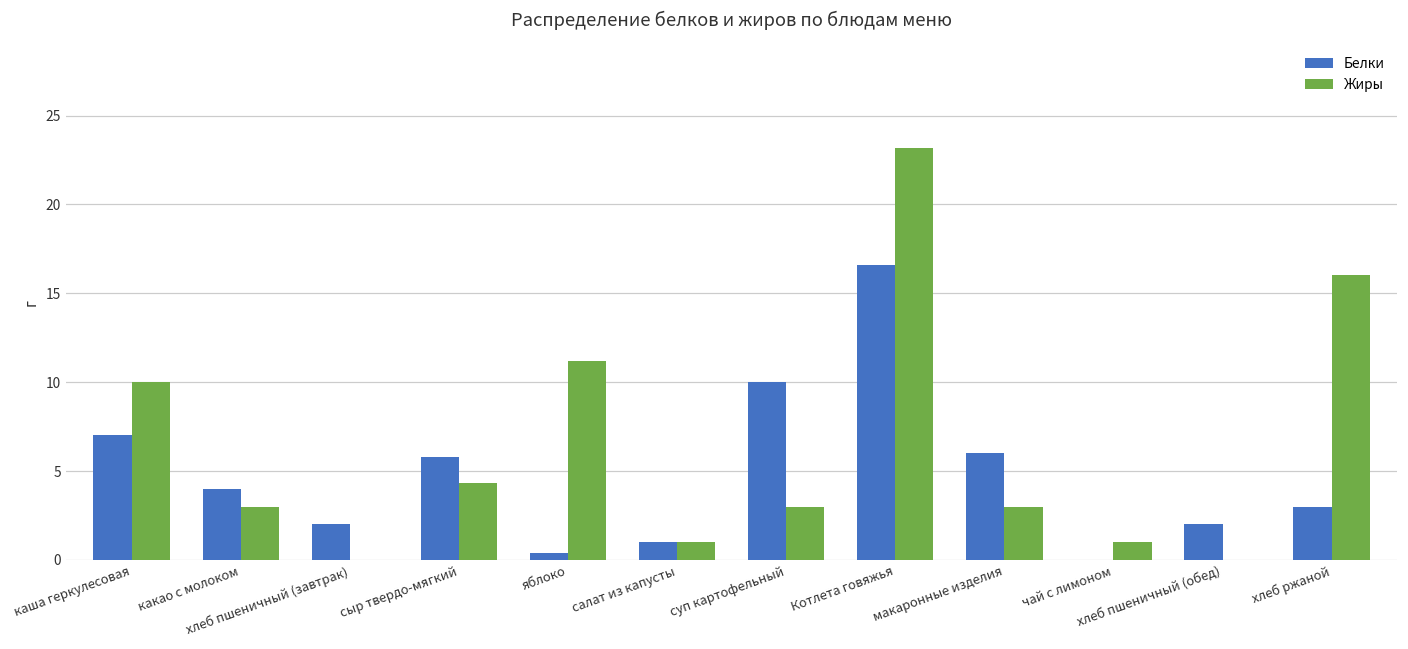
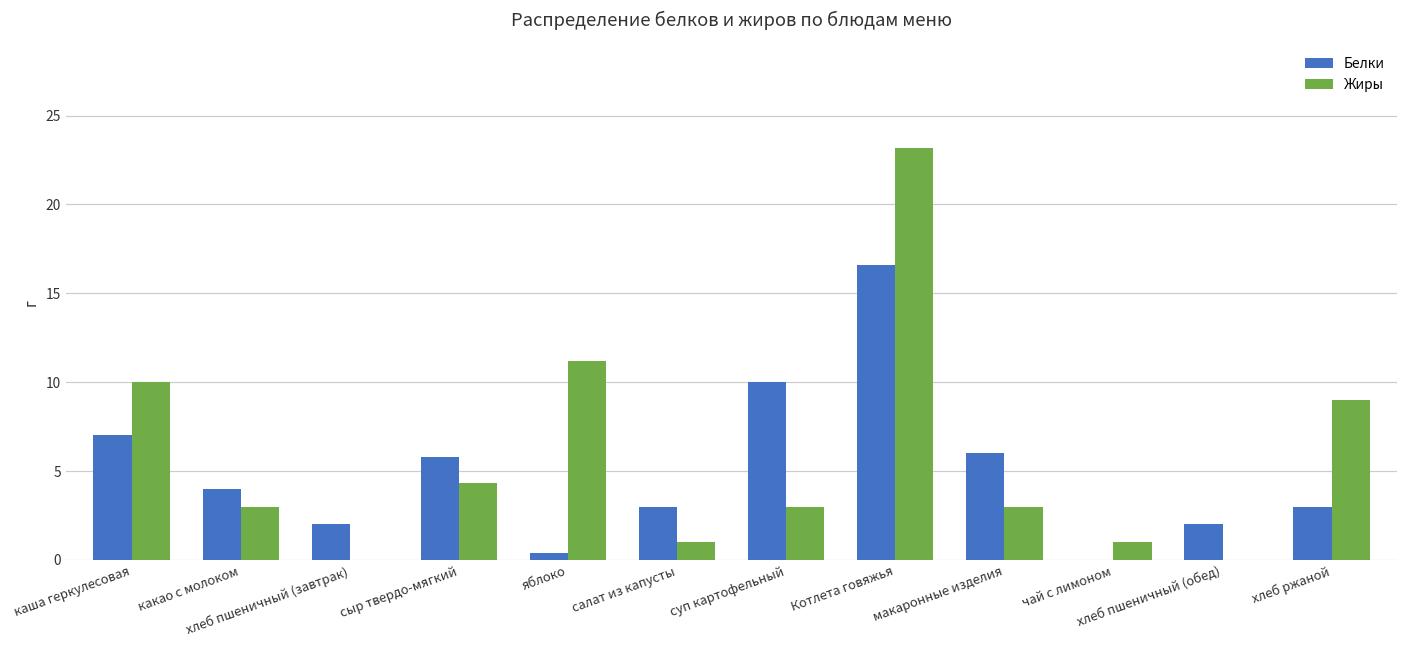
Белки, салат из капусты: 1 -> 3
Жиры, хлеб ржаной: 16 -> 9
